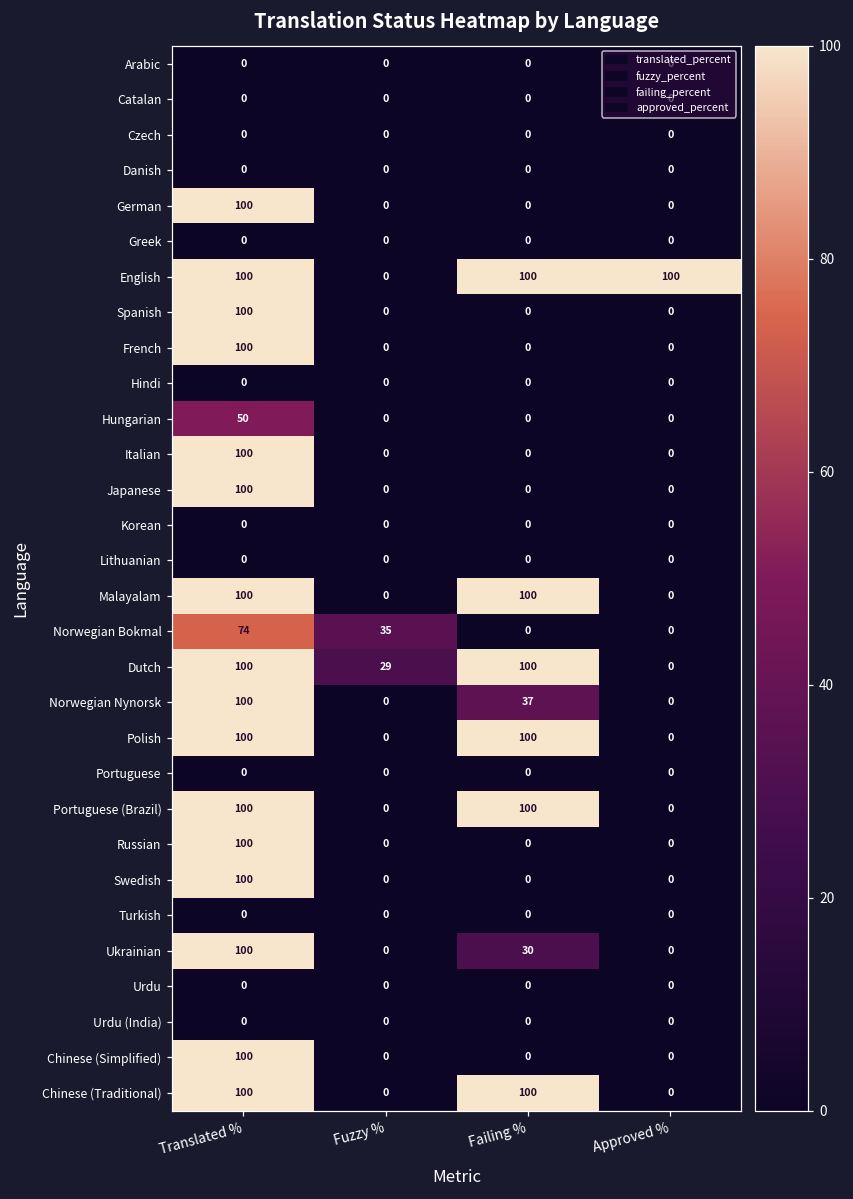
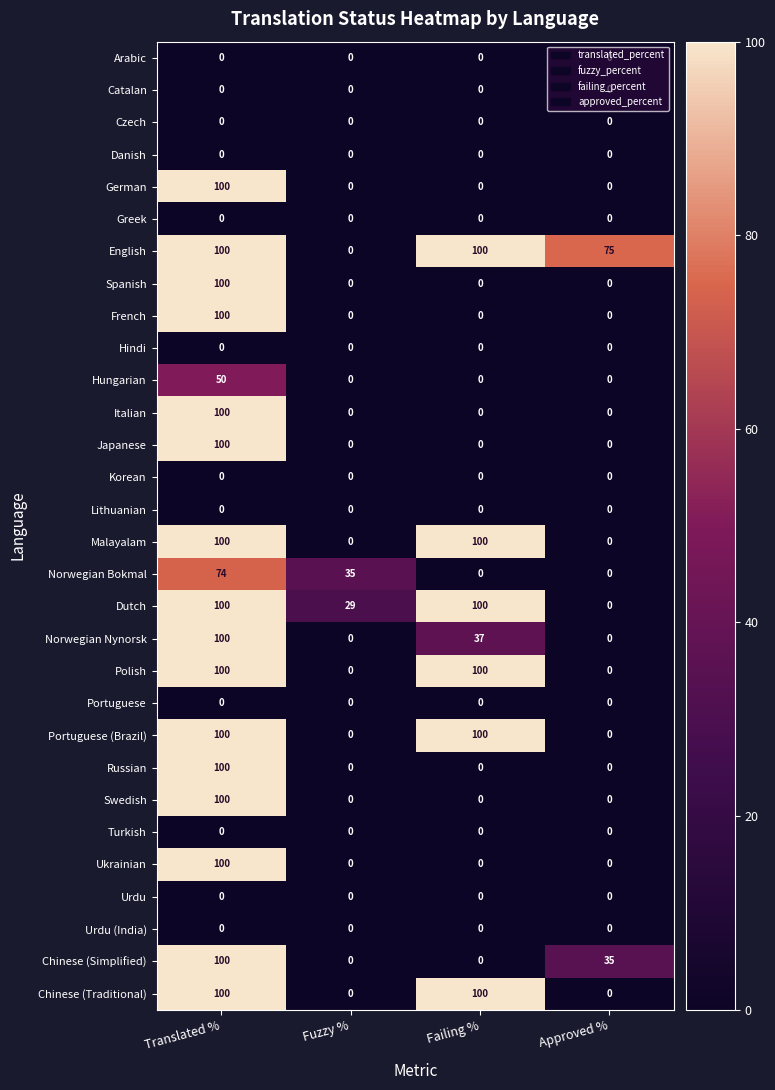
English, Approved %: 100 -> 75
Ukrainian, Failing %: 30 -> 0
Chinese (Simplified), Approved %: 0 -> 35
